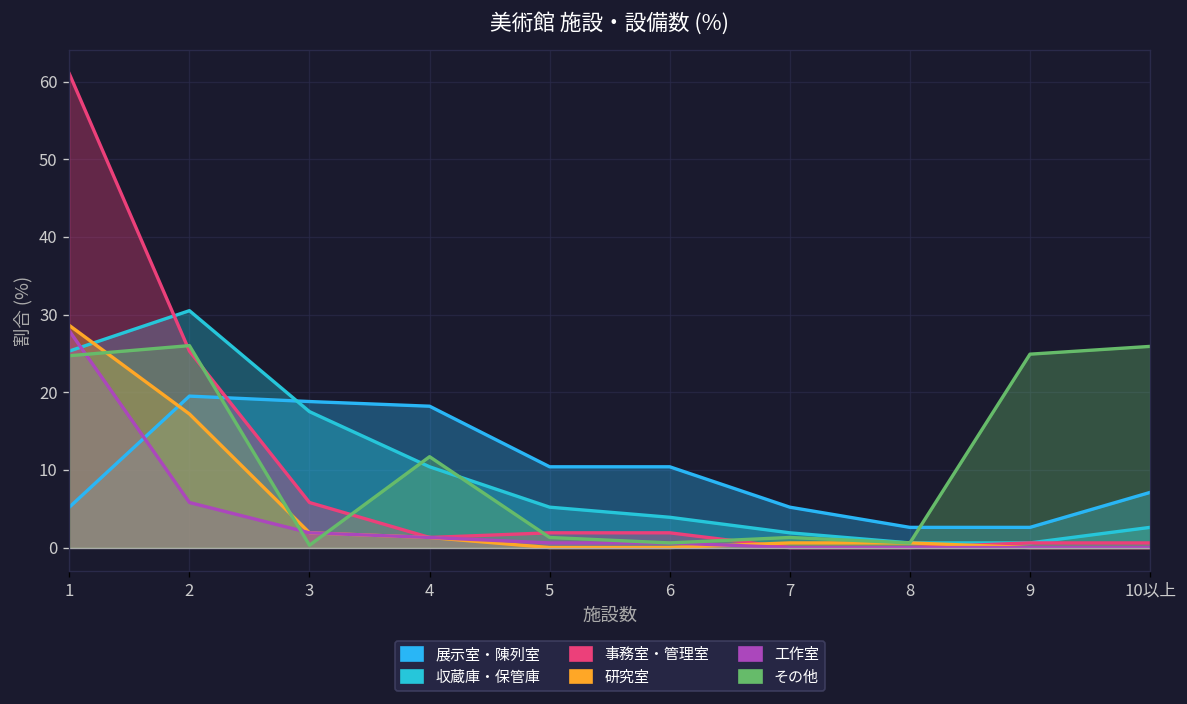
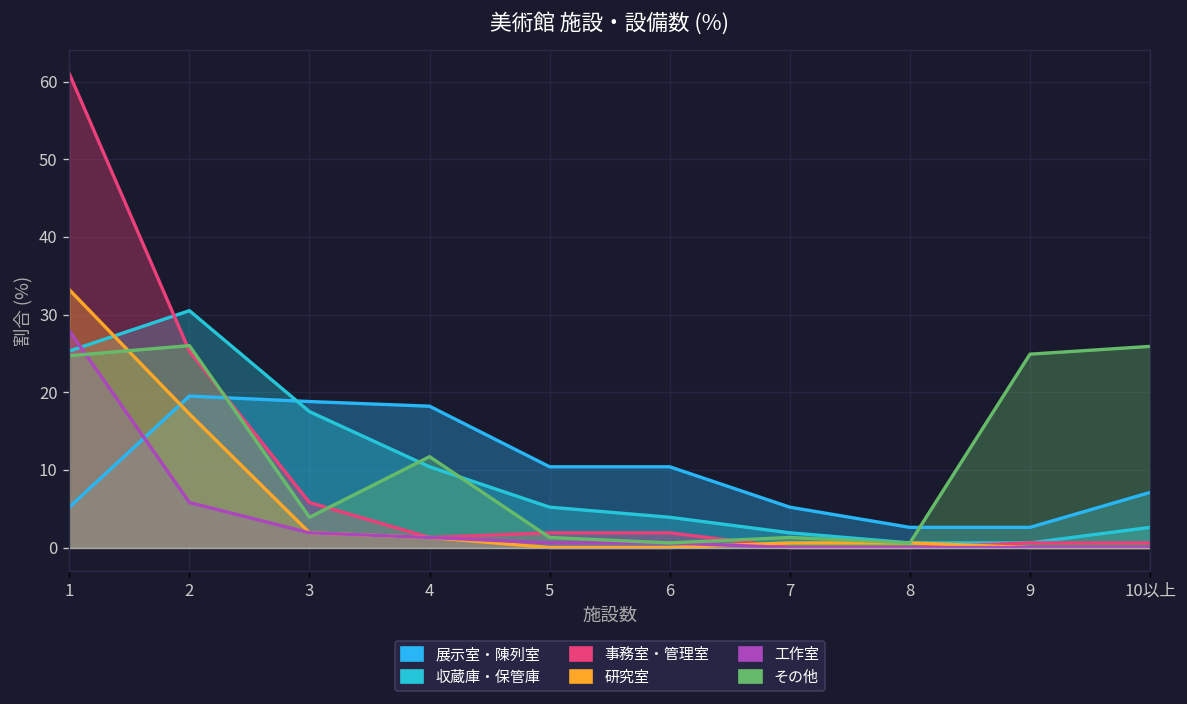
研究室, 1: 29 -> 33
その他, 3: 0 -> 4
